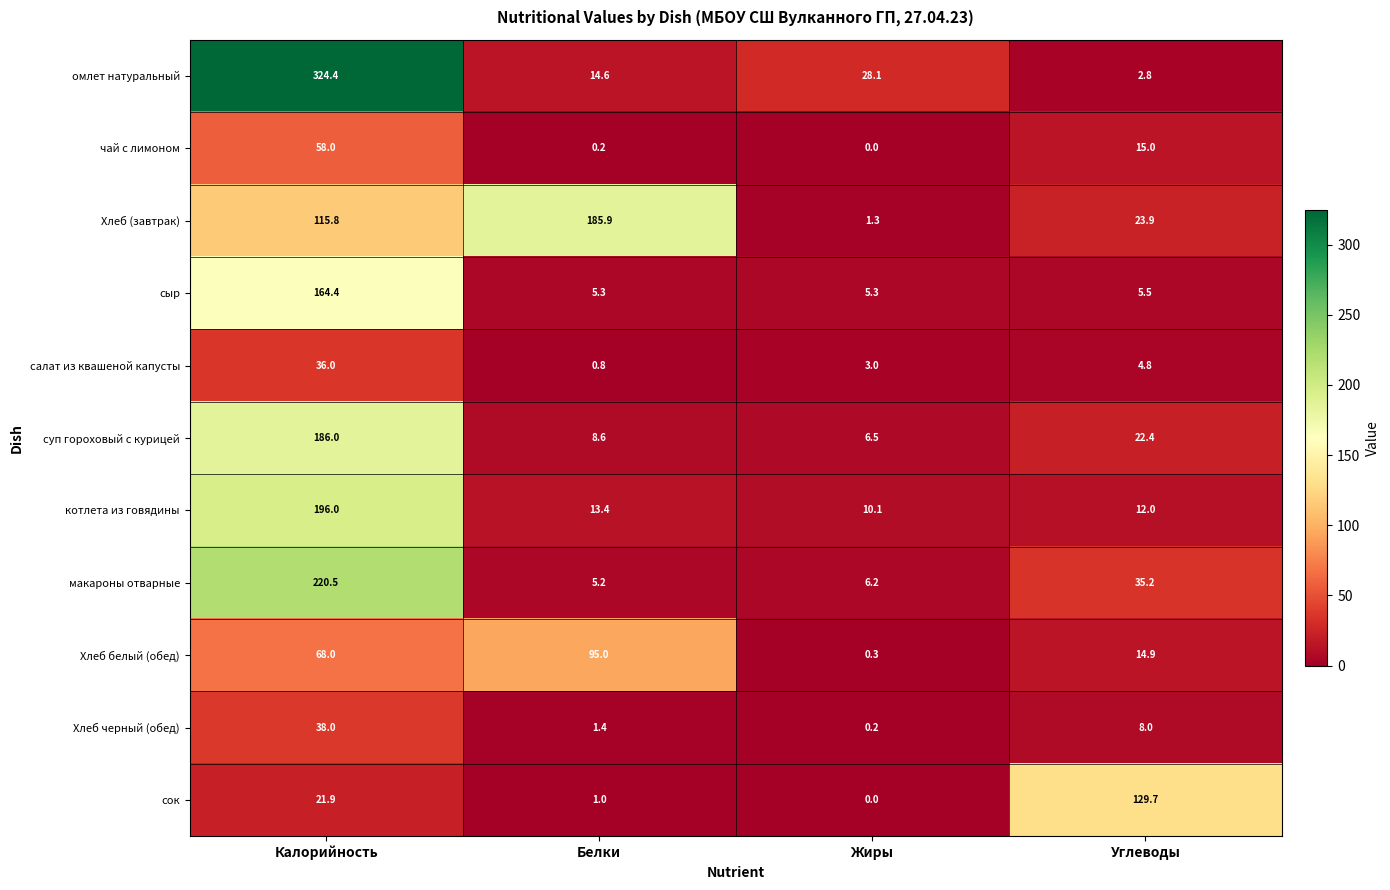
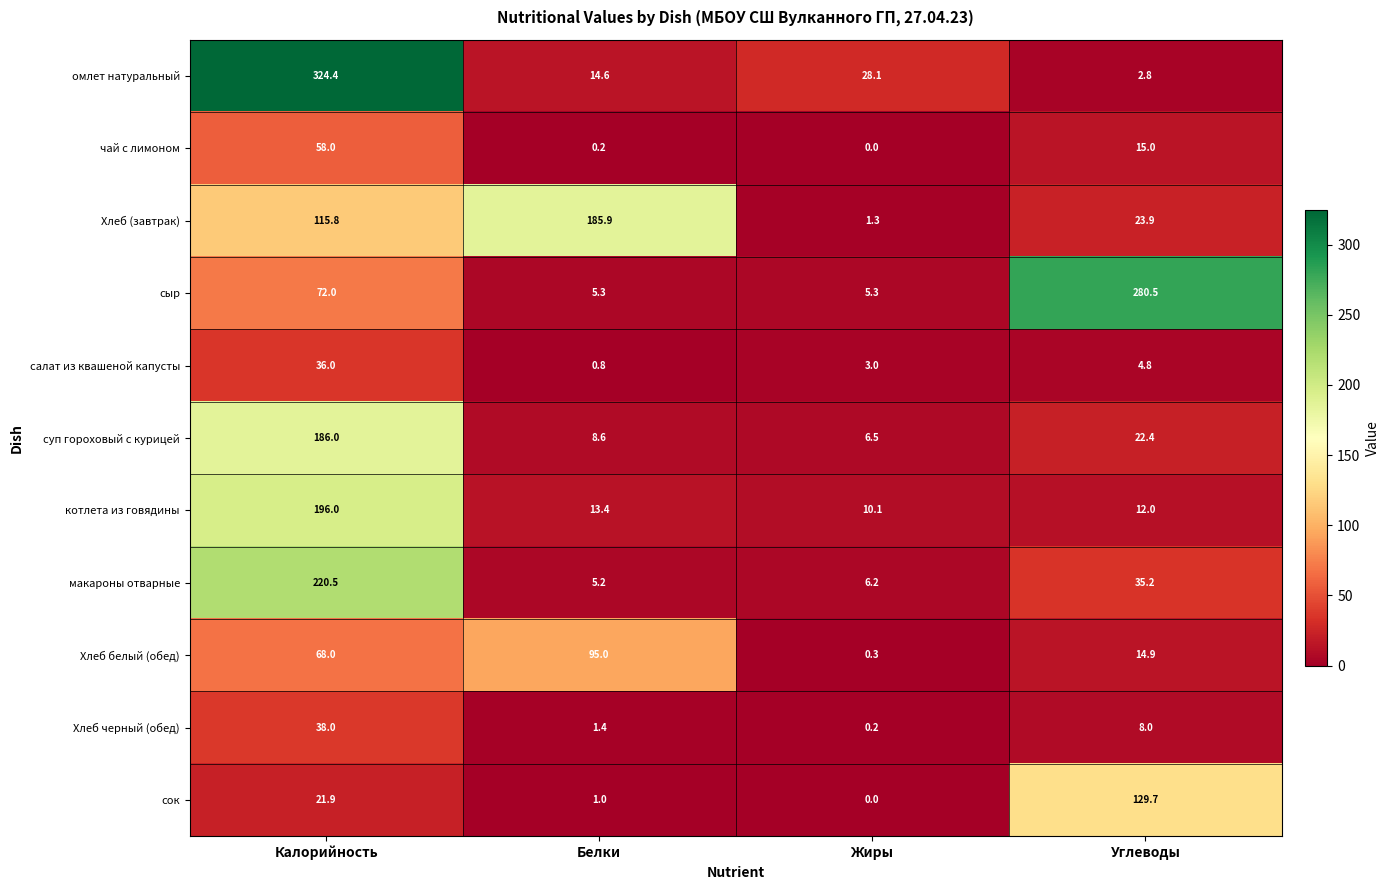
сыр, Калорийность: 164.4 -> 72.0
сыр, Углеводы: 5.5 -> 280.5
